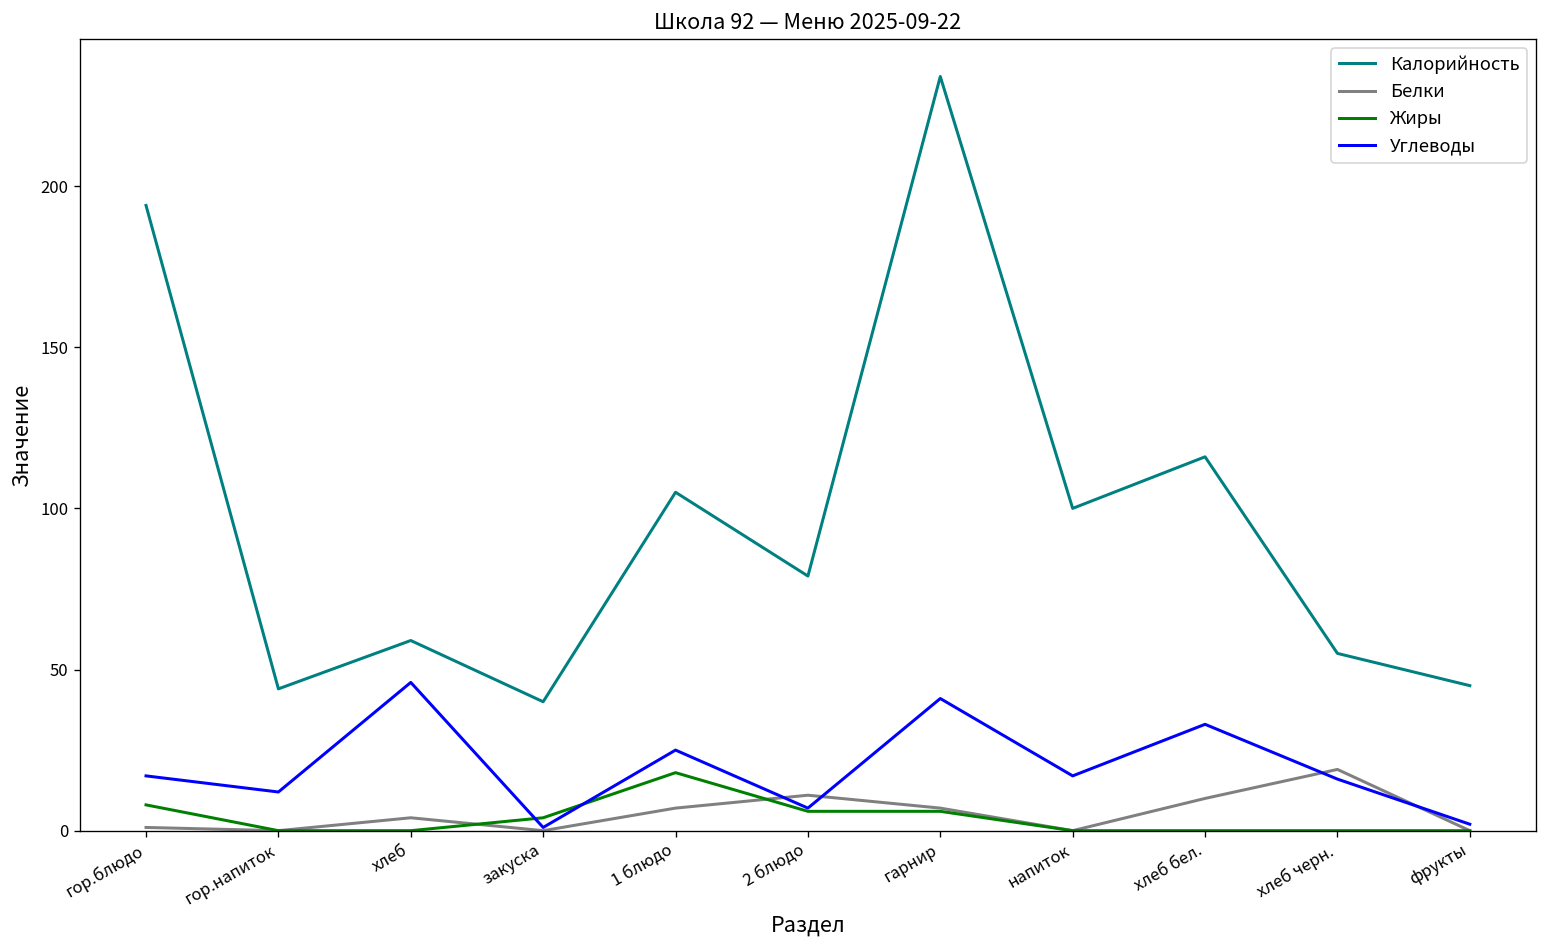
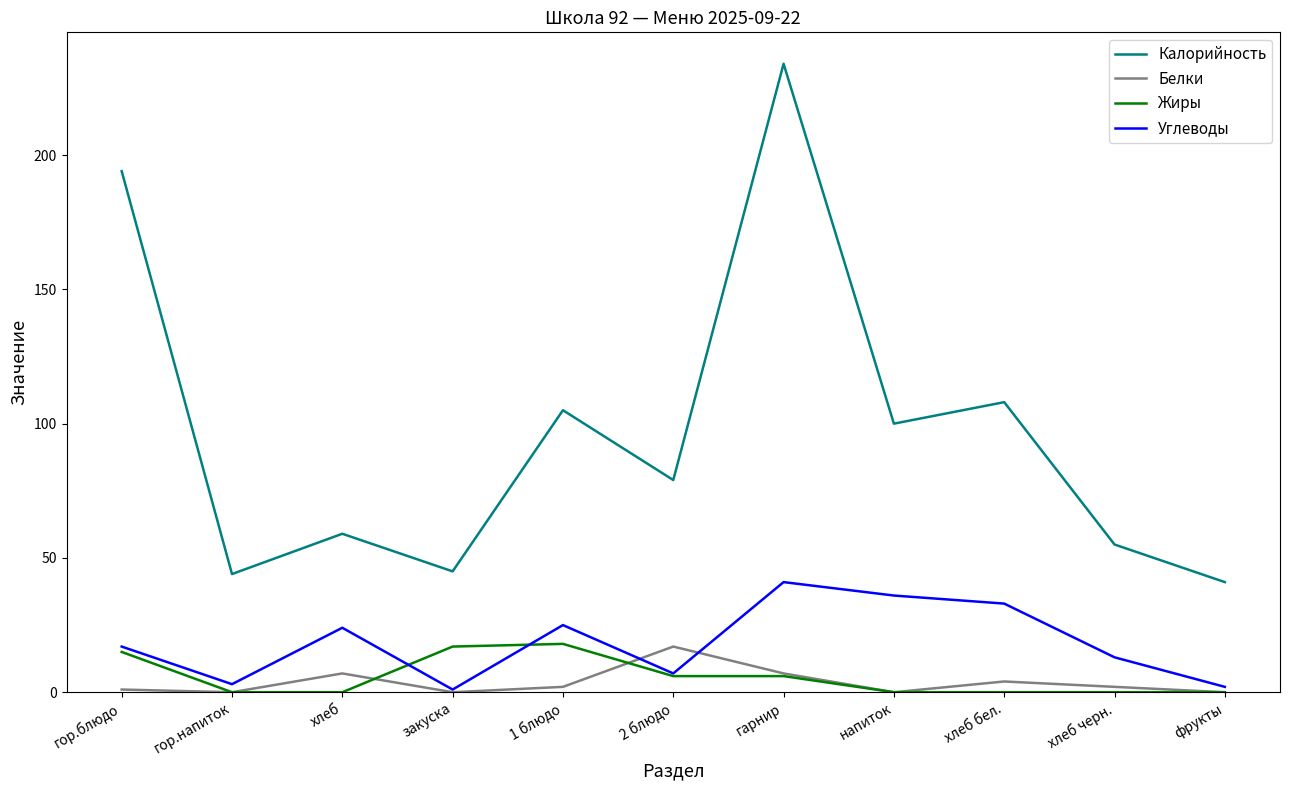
Жиры, гор.блюдо: 8 -> 15
Углеводы, гор.напиток: 12 -> 3
Белки, хлеб: 4 -> 7
Углеводы, хлеб: 46 -> 24
Калорийность, закуска: 40 -> 45
Жиры, закуска: 4 -> 17
Белки, 1 блюдо: 7 -> 2
Белки, 2 блюдо: 11 -> 17
Углеводы, напиток: 17 -> 36
Калорийность, хлеб бел.: 116 -> 108
Белки, хлеб бел.: 10 -> 4
Белки, хлеб черн.: 19 -> 2
Углеводы, хлеб черн.: 16 -> 13
Калорийность, фрукты: 45 -> 41
